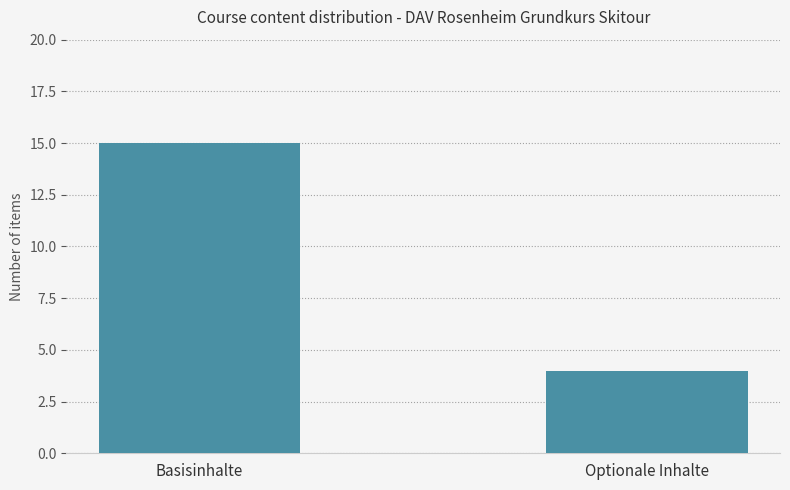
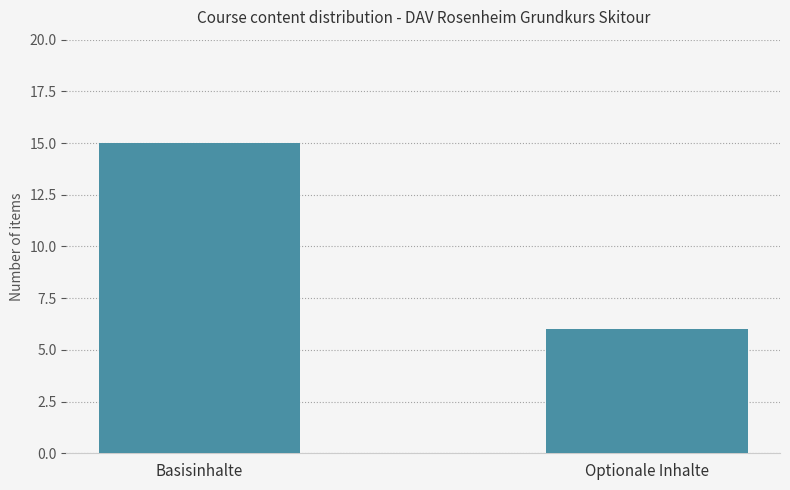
Optionale Inhalte: 4 -> 6
